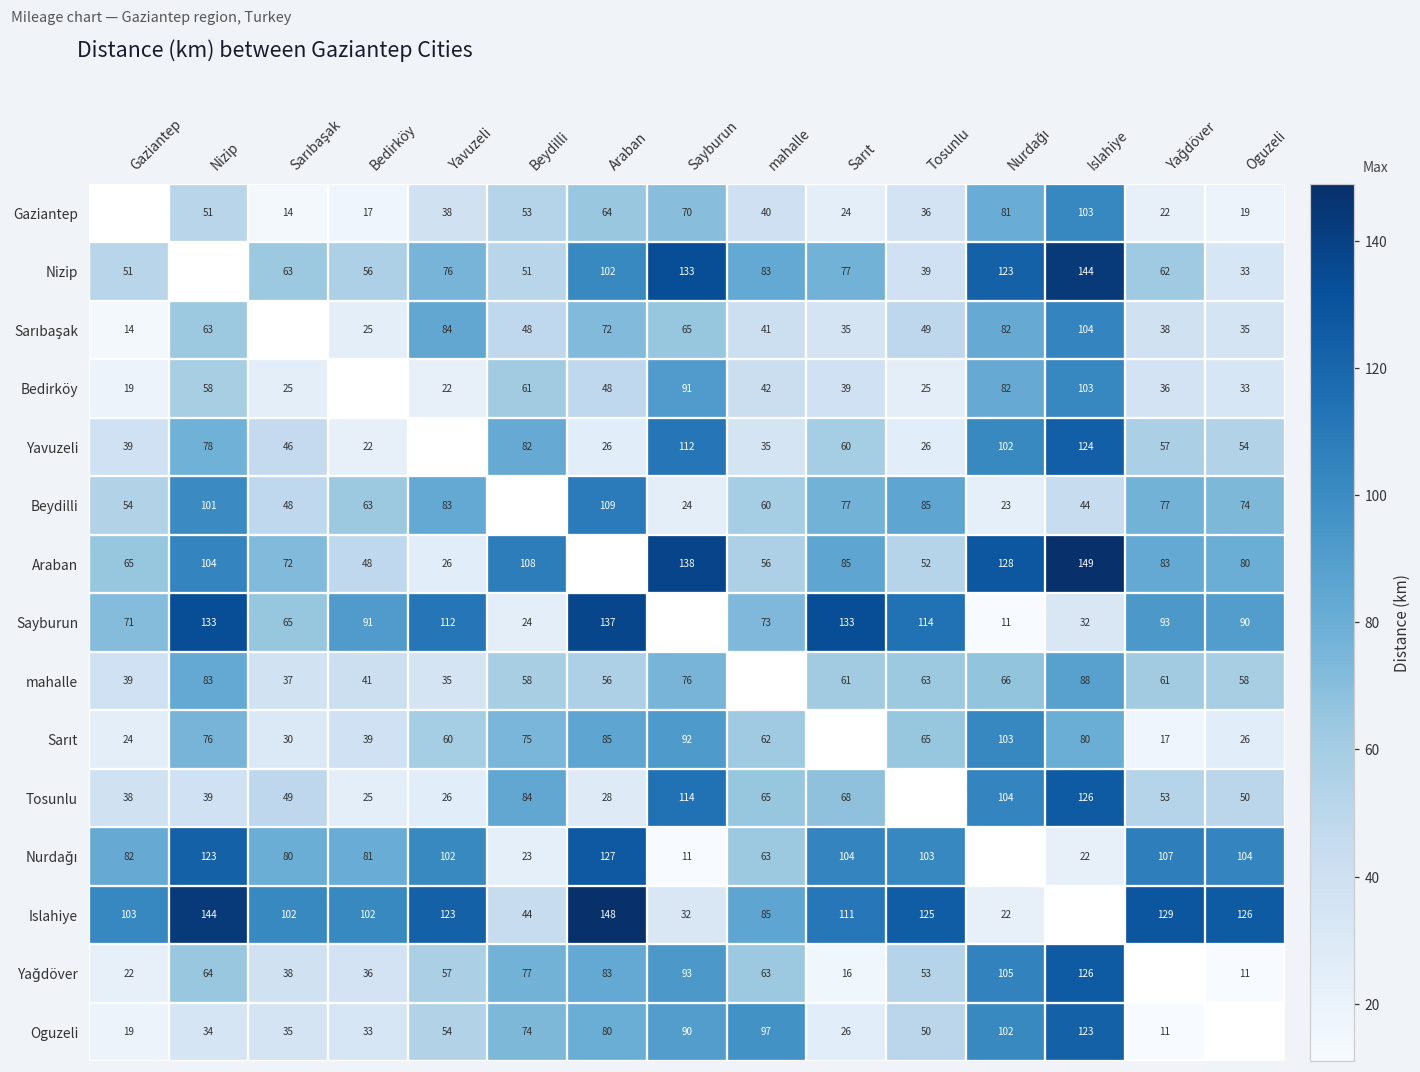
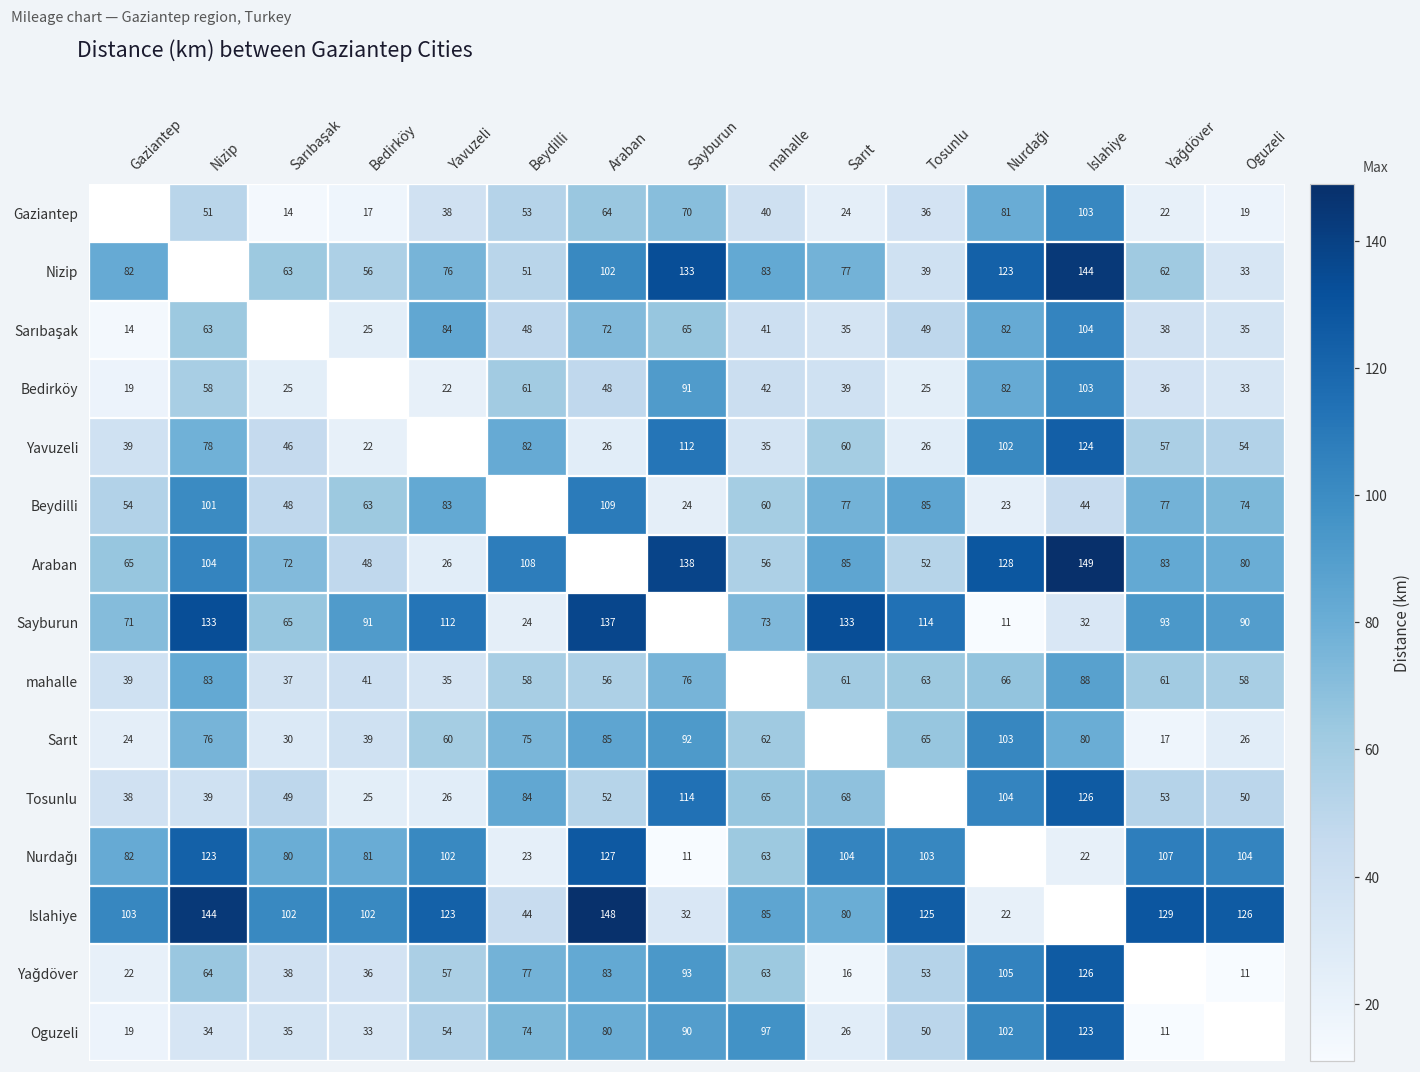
Nizip, Gaziantep: 51 -> 82
Tosunlu, Araban: 28 -> 52
Islahiye, Sarıt: 111 -> 80
